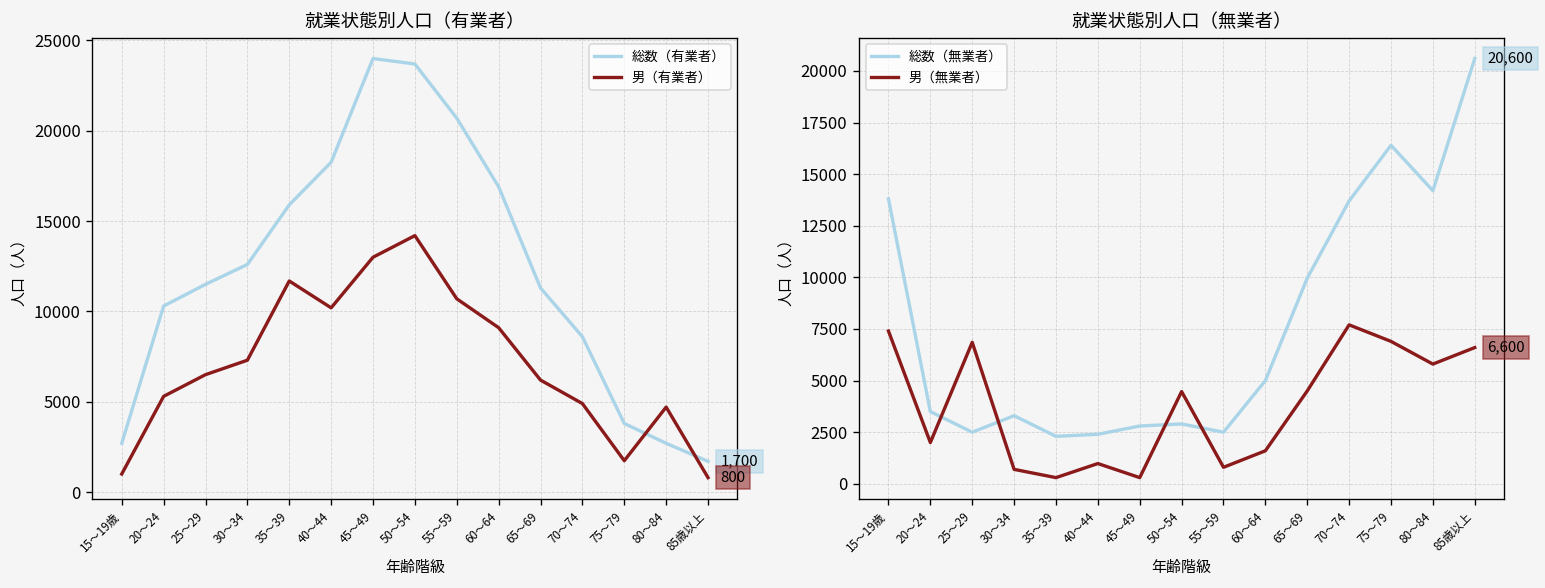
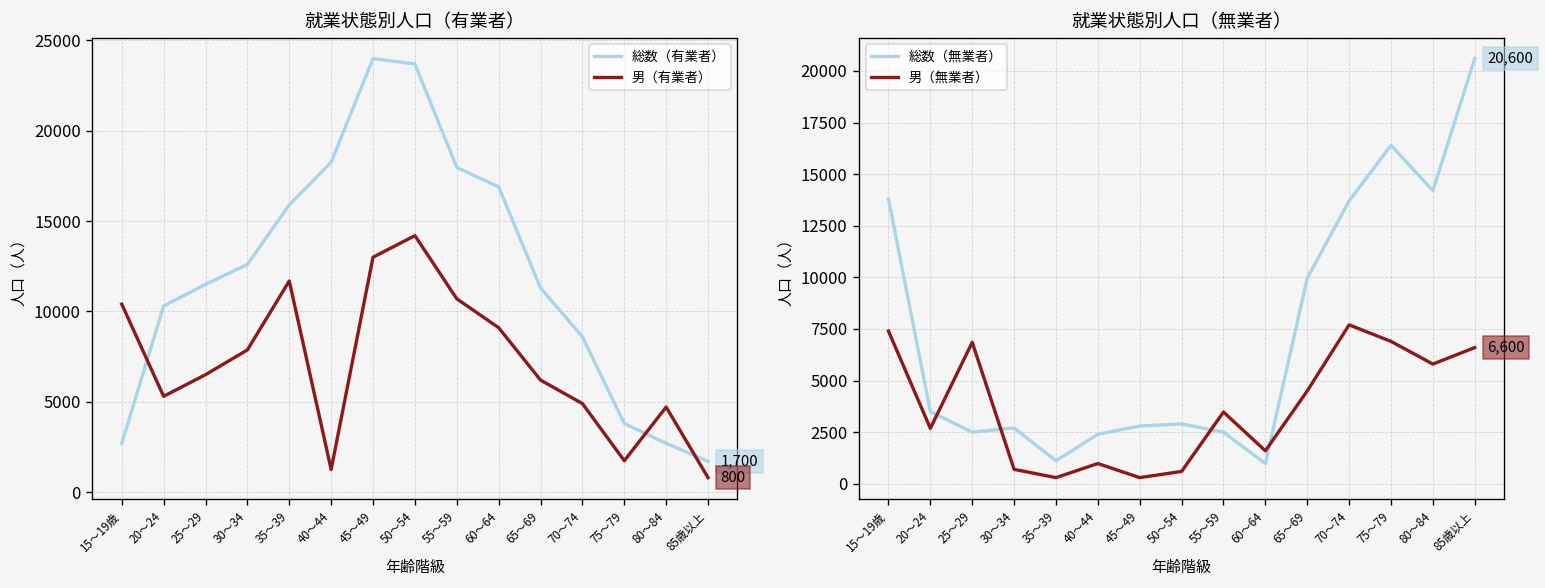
就業状態別人口（有業者）, 男（有業者）, 15～19歳: 1000 -> 10400
就業状態別人口（有業者）, 男（有業者）, 30～34: 7300 -> 7900
就業状態別人口（有業者）, 男（有業者）, 40～44: 10200 -> 1300
就業状態別人口（有業者）, 総数（有業者）, 55～59: 20700 -> 18000
就業状態別人口（無業者）, 男（無業者）, 20～24: 2000 -> 2700
就業状態別人口（無業者）, 総数（無業者）, 30～34: 3300 -> 2700
就業状態別人口（無業者）, 総数（無業者）, 35～39: 2300 -> 1100
就業状態別人口（無業者）, 男（無業者）, 50～54: 4500 -> 600
就業状態別人口（無業者）, 男（無業者）, 55～59: 800 -> 3500
就業状態別人口（無業者）, 総数（無業者）, 60～64: 5000 -> 1000
